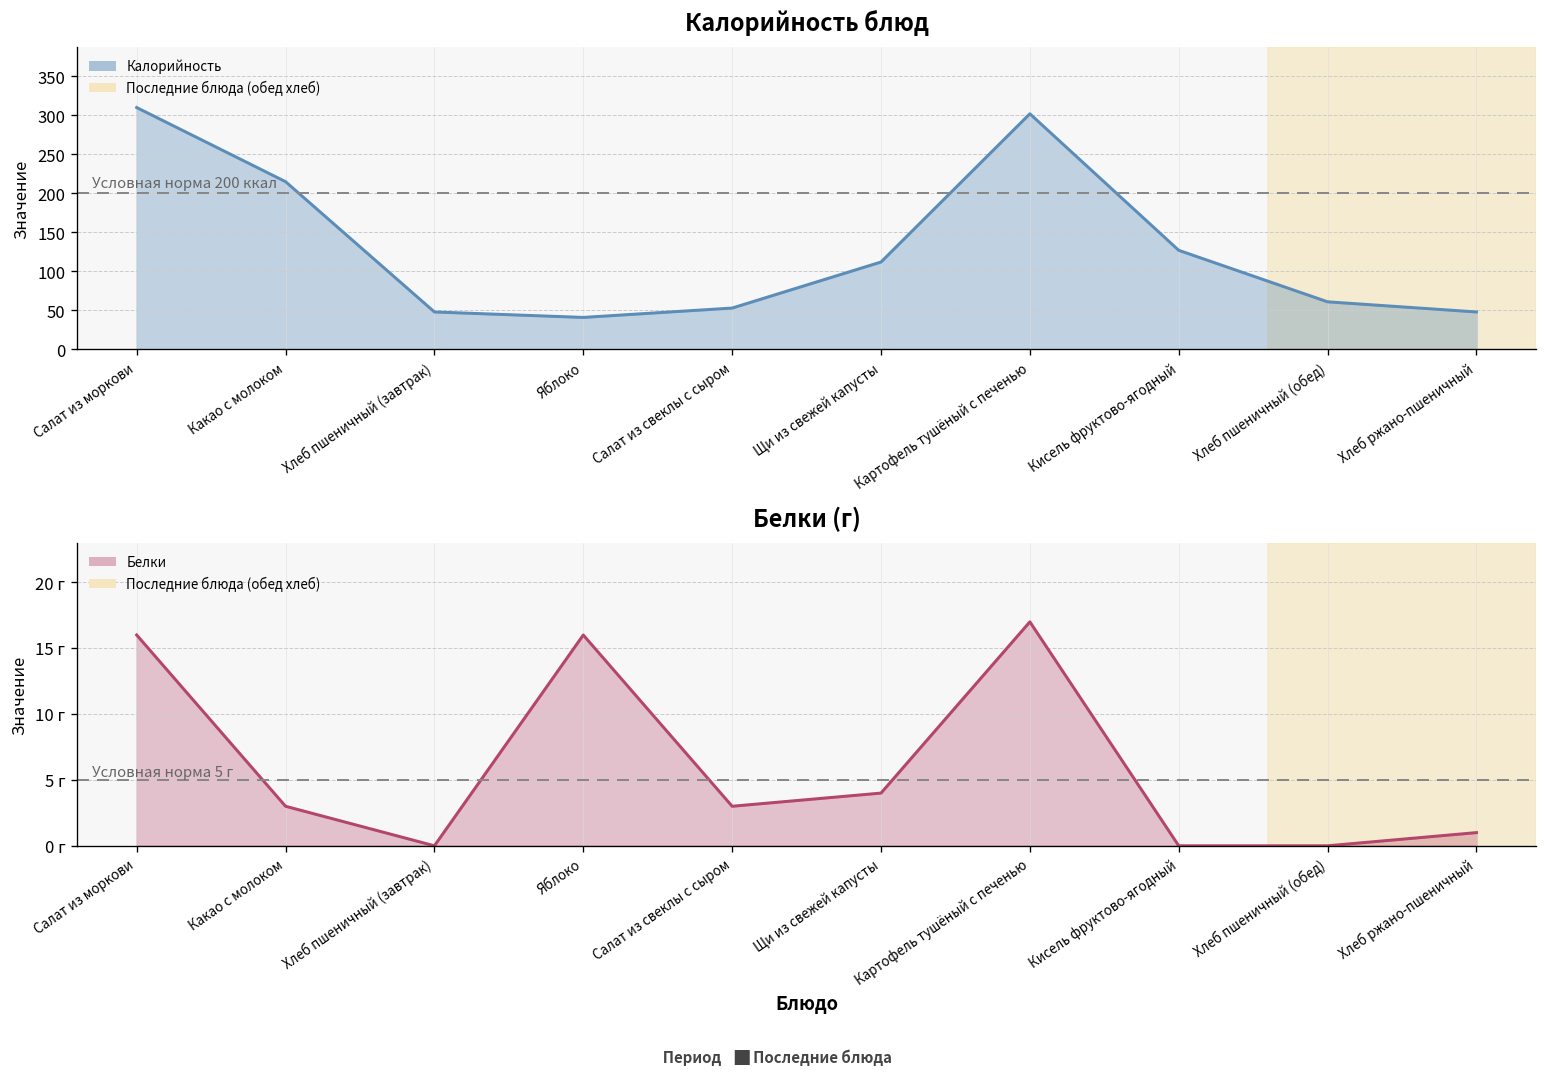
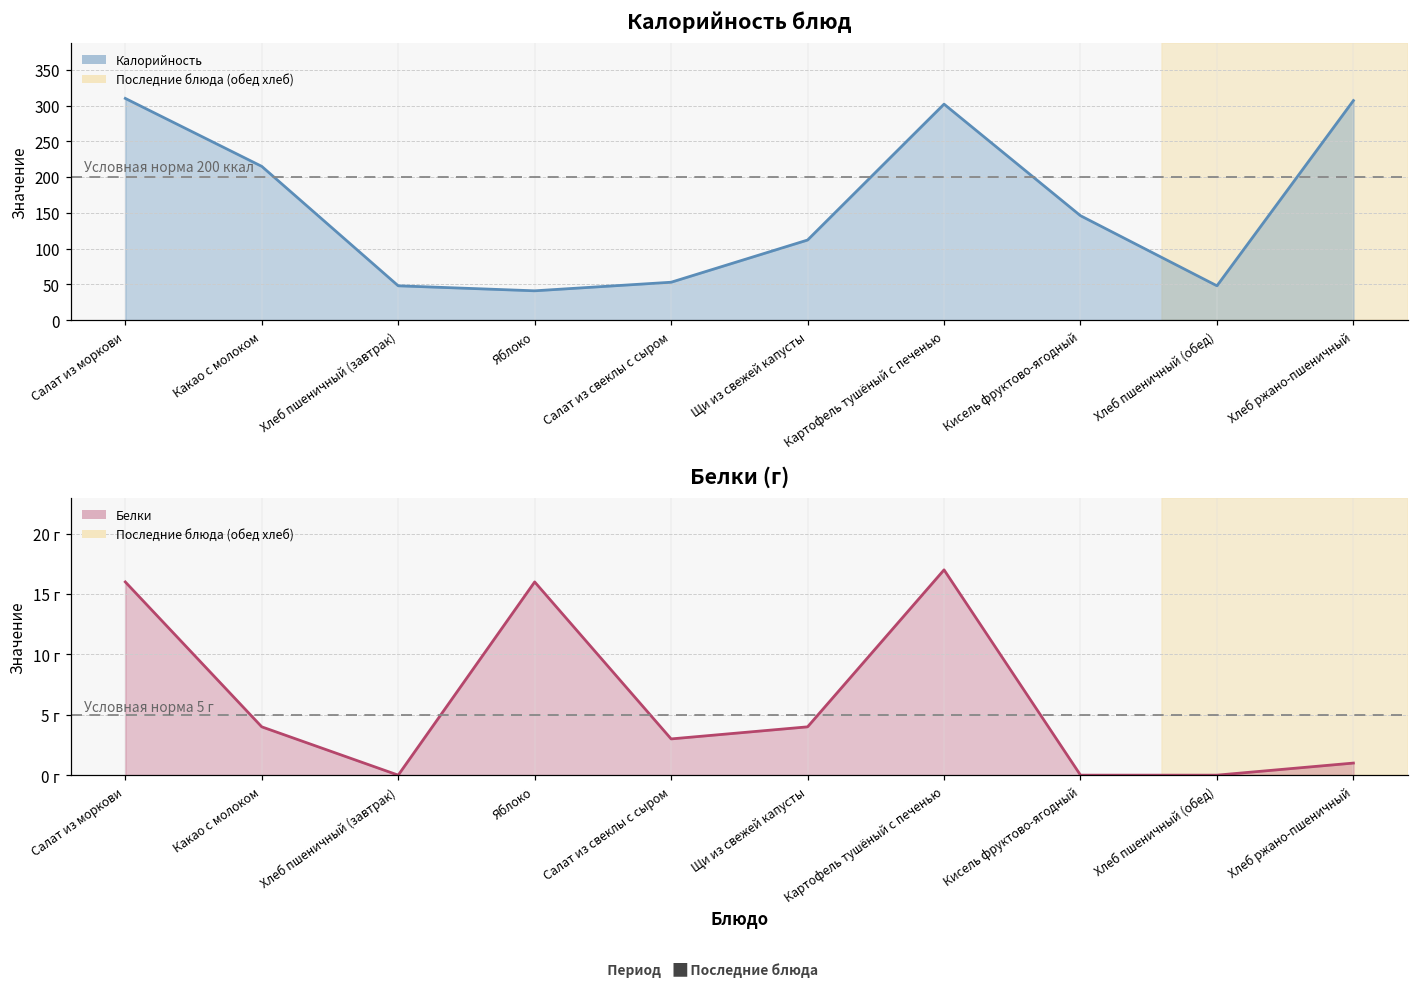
Калорийность блюд, Кисель фруктово-ягодный: 130 -> 150
Калорийность блюд, Хлеб пшеничный (обед): 60 -> 50
Калорийность блюд, Хлеб ржано-пшеничный: 50 -> 310
Белки (г), Какао с молоком: 3 г -> 4 г
